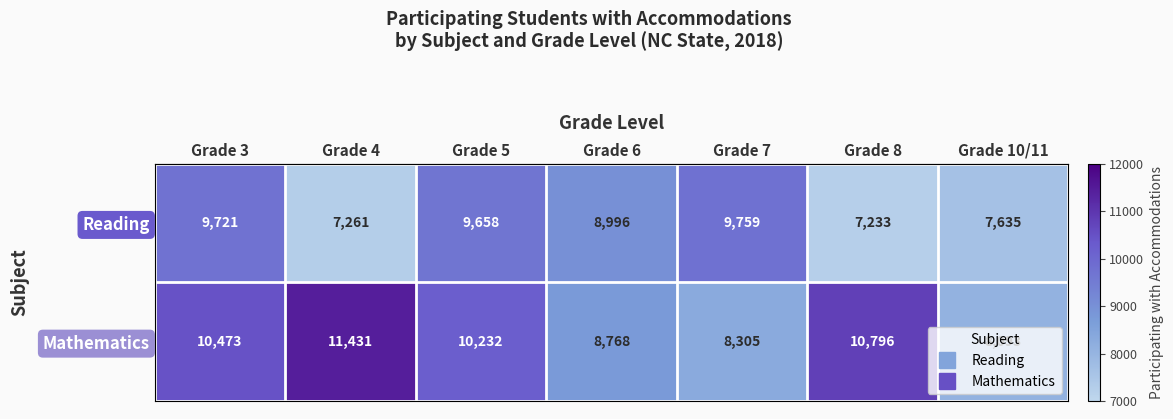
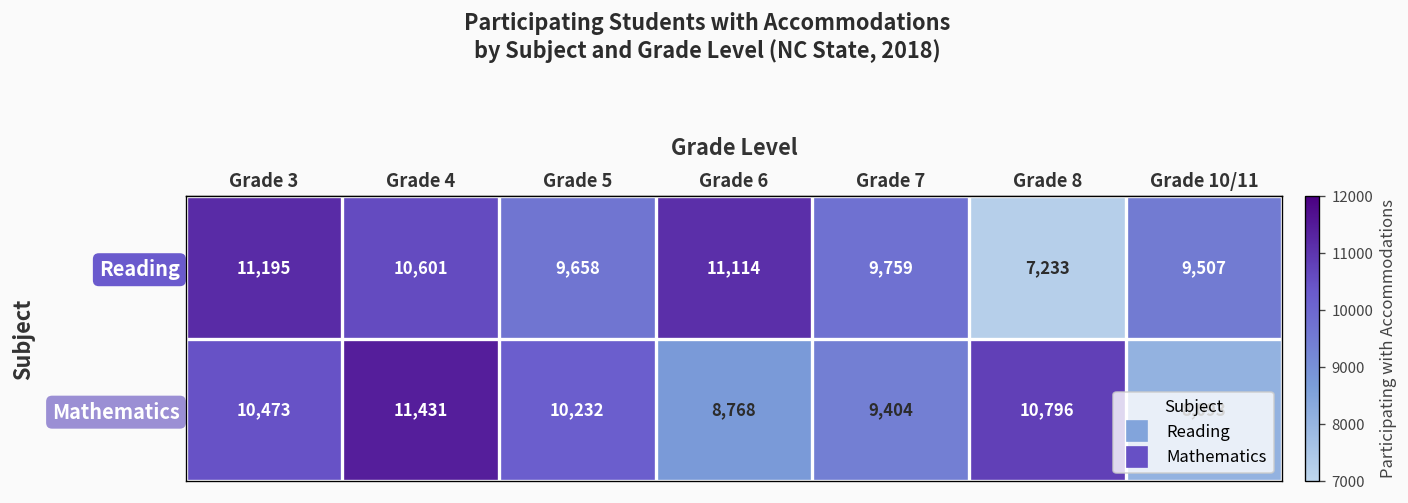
Reading, Grade 3: 9,721 -> 11,195
Reading, Grade 4: 7,261 -> 10,601
Reading, Grade 6: 8,996 -> 11,114
Reading, Grade 10/11: 7,635 -> 9,507
Mathematics, Grade 7: 8,305 -> 9,404
